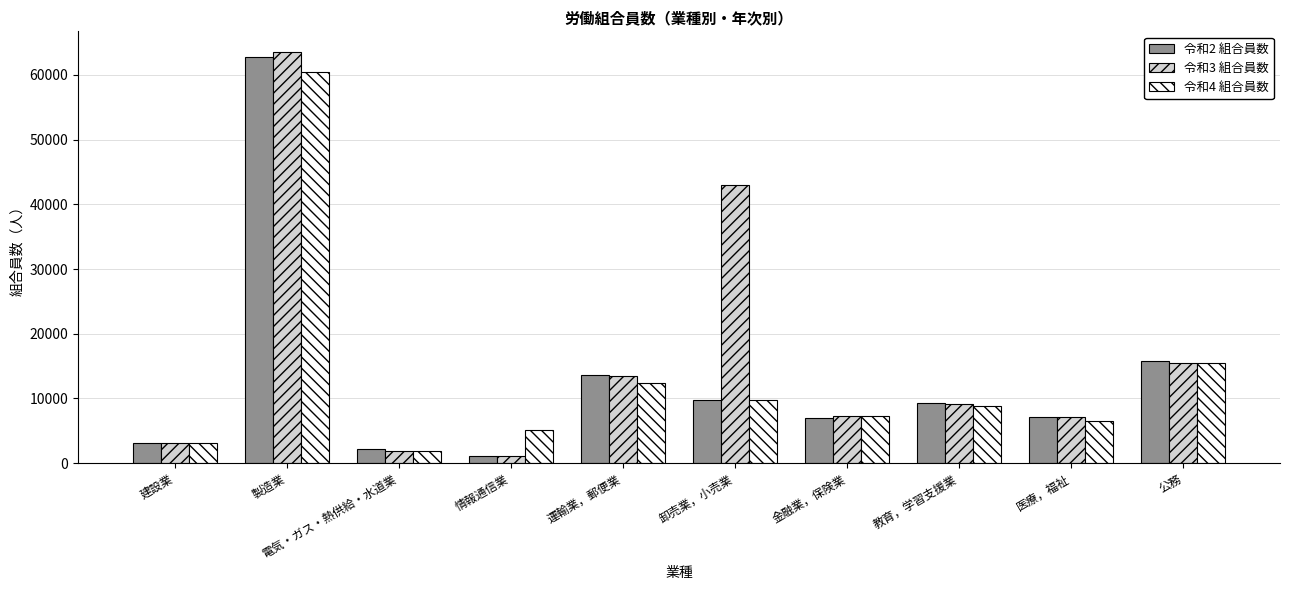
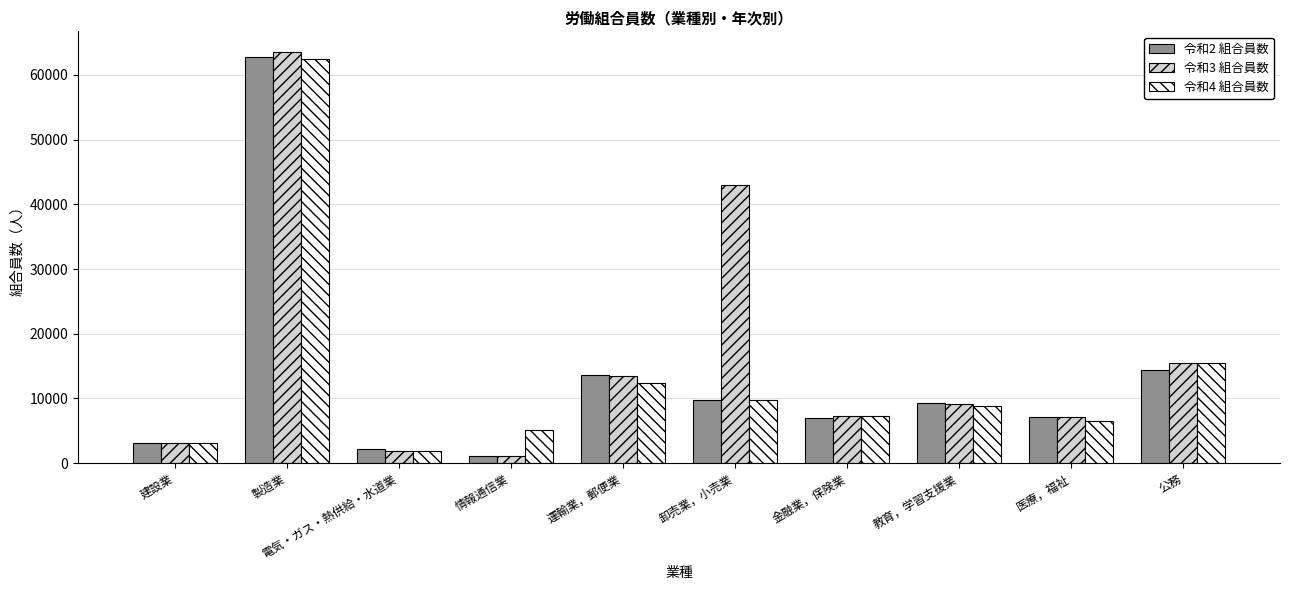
令和4 組合員数, 製造業: 60000 -> 62000
令和2 組合員数, 公務: 16000 -> 14000
